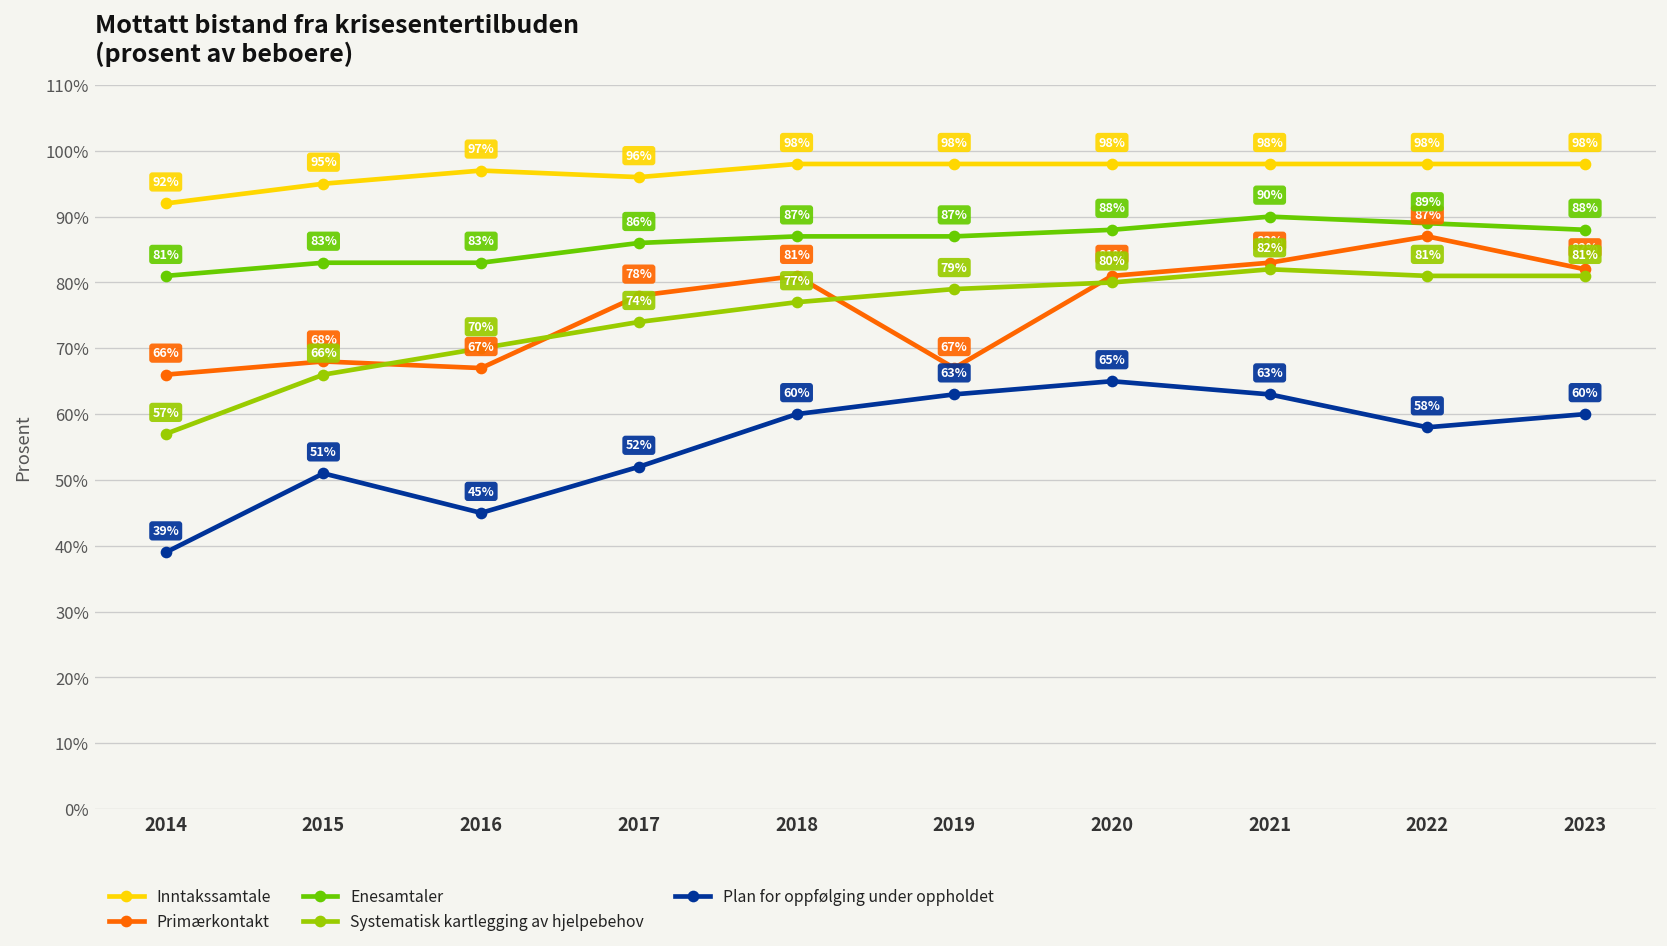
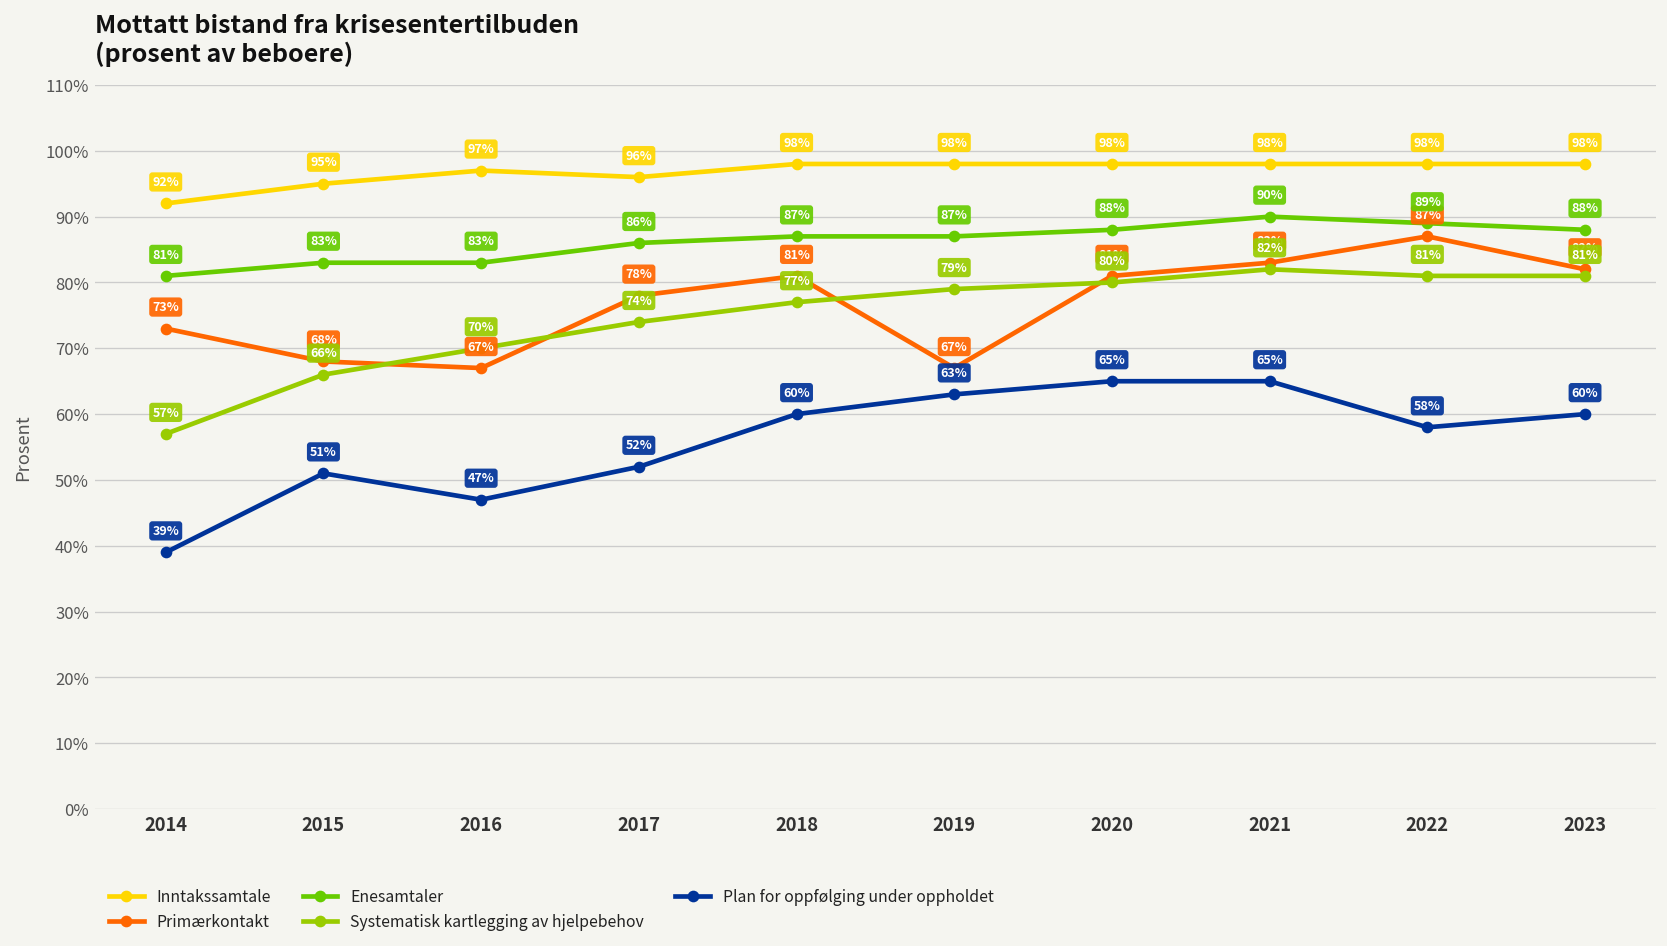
Primærkontakt, 2014: 66% -> 73%
Plan for oppfølging under oppholdet, 2016: 45% -> 47%
Plan for oppfølging under oppholdet, 2021: 63% -> 65%
